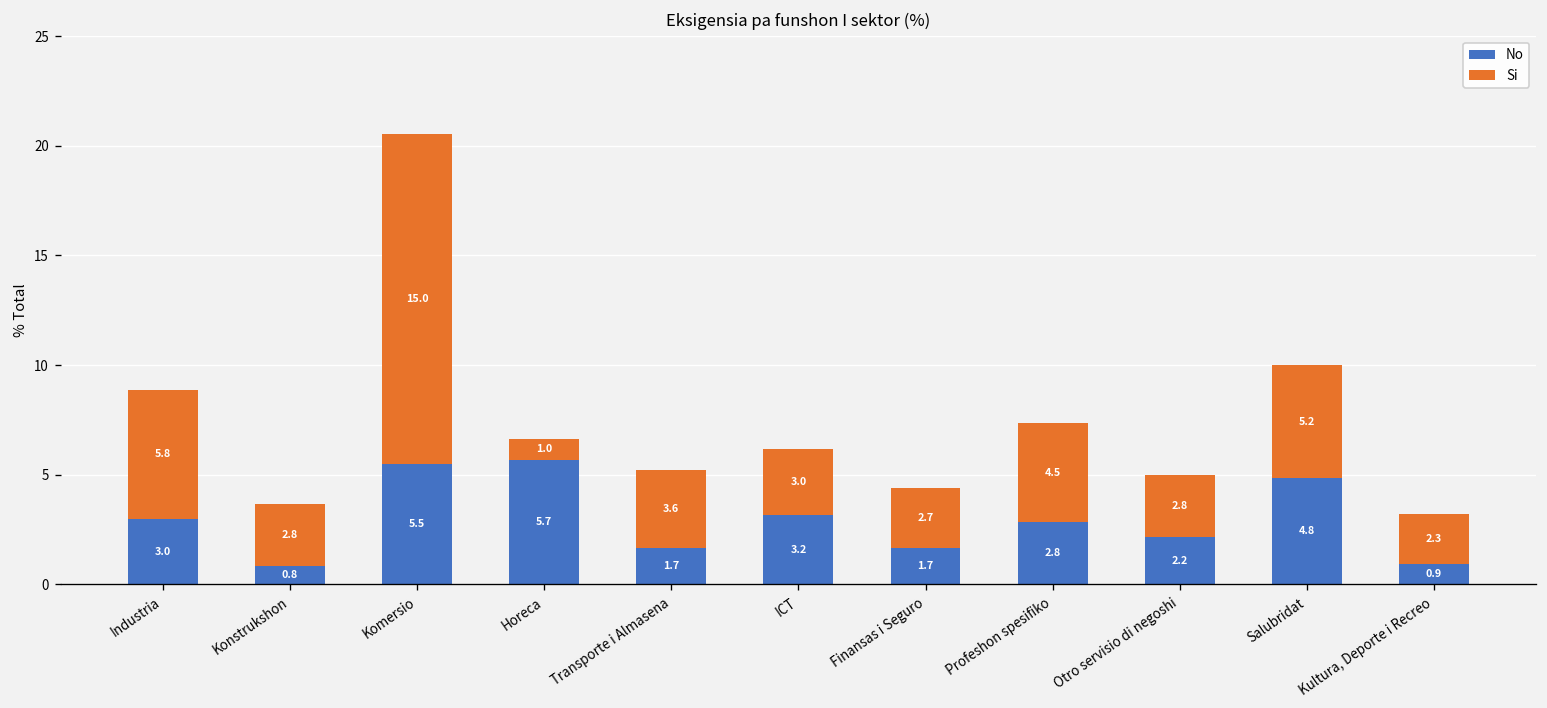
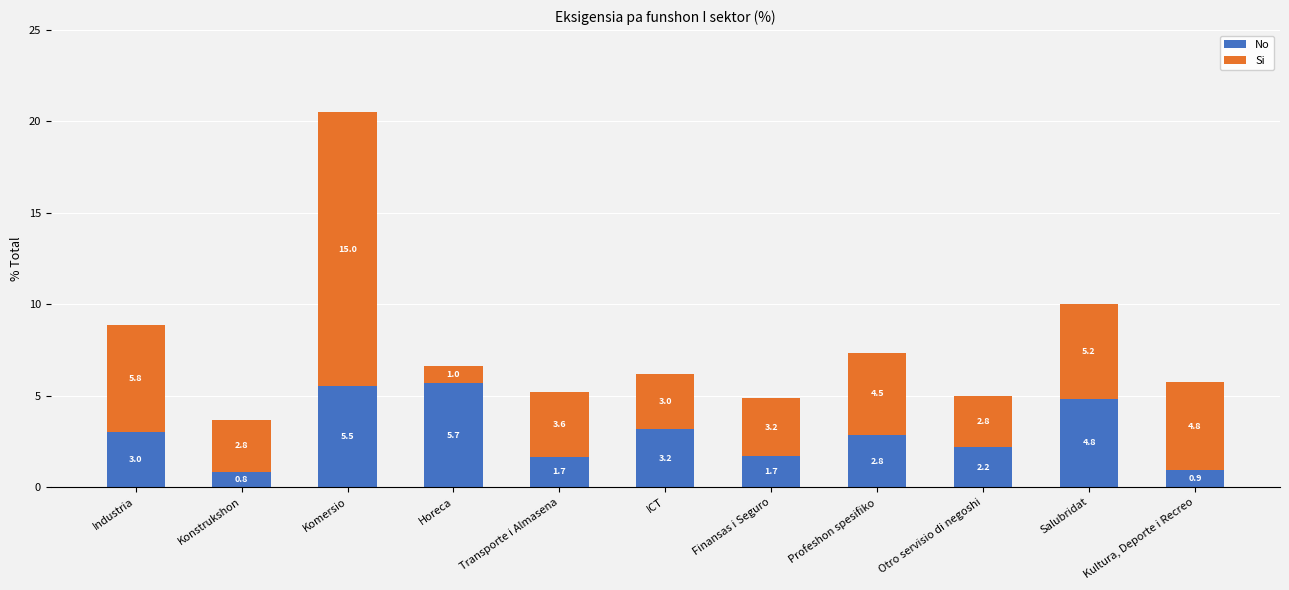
Si, Finansas i Seguro: 2.7 -> 3.2
Si, Kultura, Deporte i Recreo: 2.3 -> 4.8
